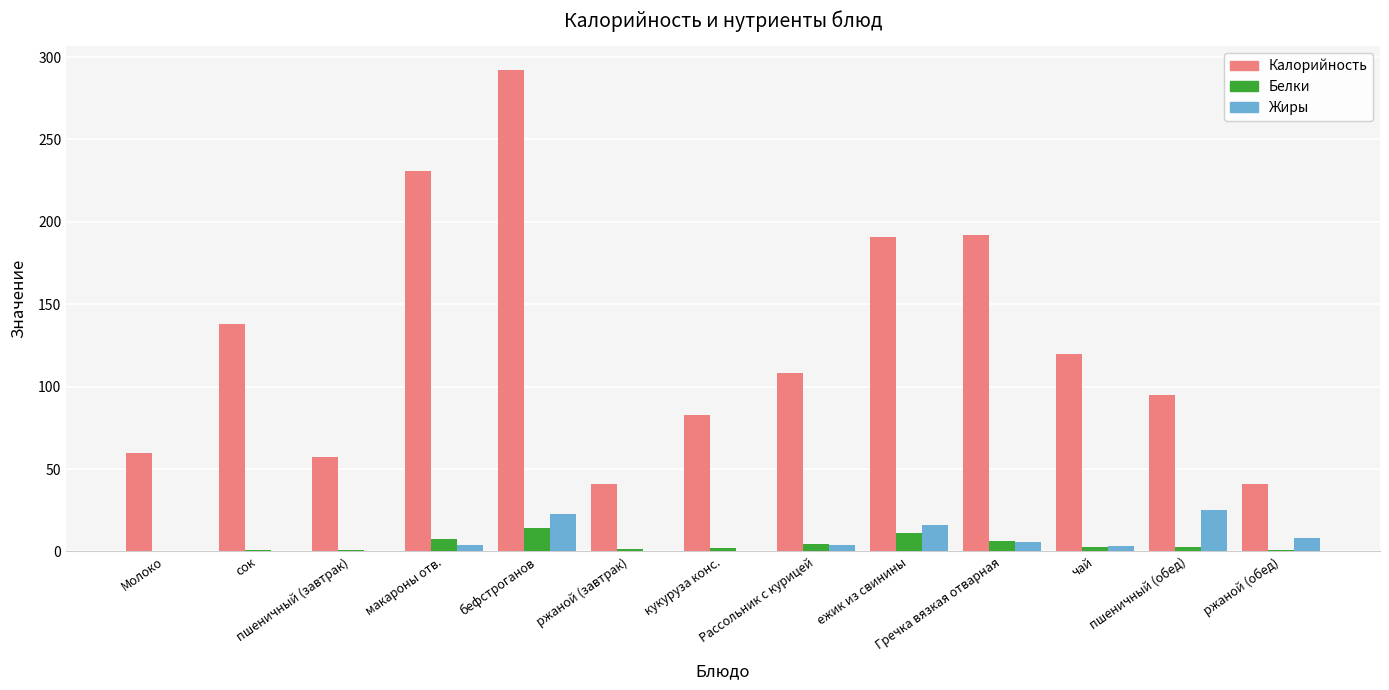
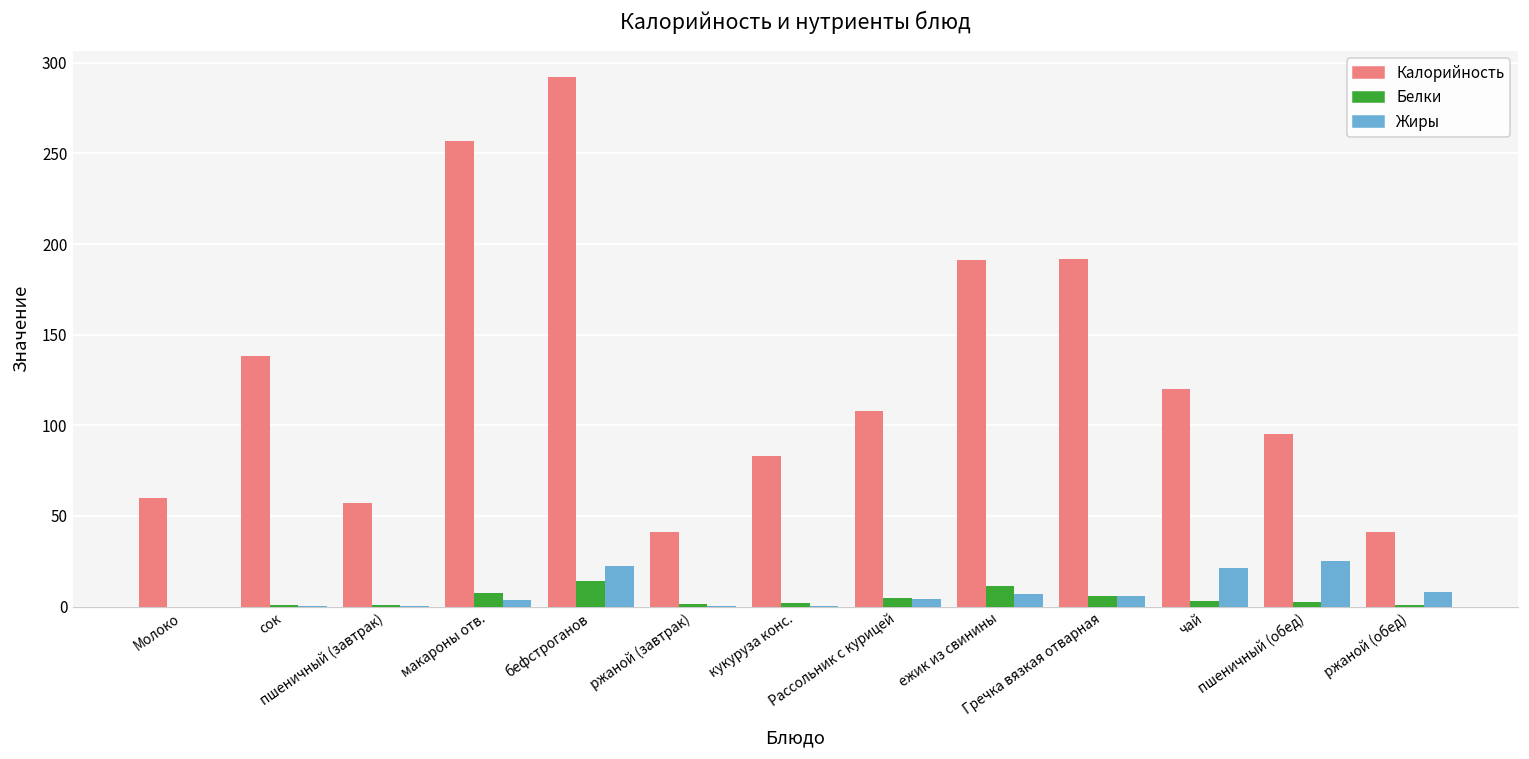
Калорийность, макароны отв.: 231 -> 257
Жиры, ежик из свинины: 16 -> 7
Жиры, чай: 3 -> 21
